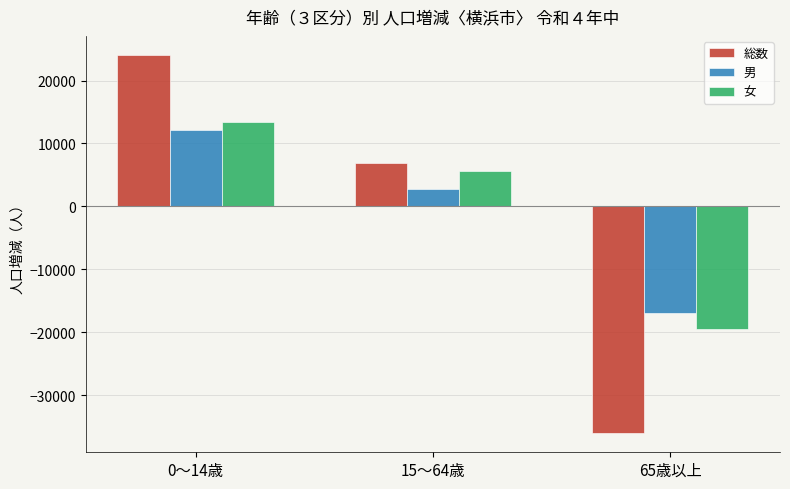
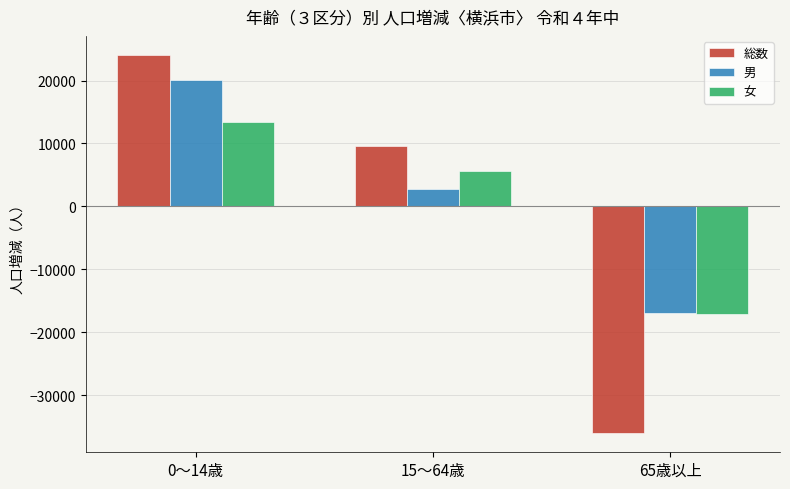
男, 0～14歳: 12000 -> 20000
総数, 15～64歳: 7000 -> 10000
女, 65歳以上: -19000 -> -17000
